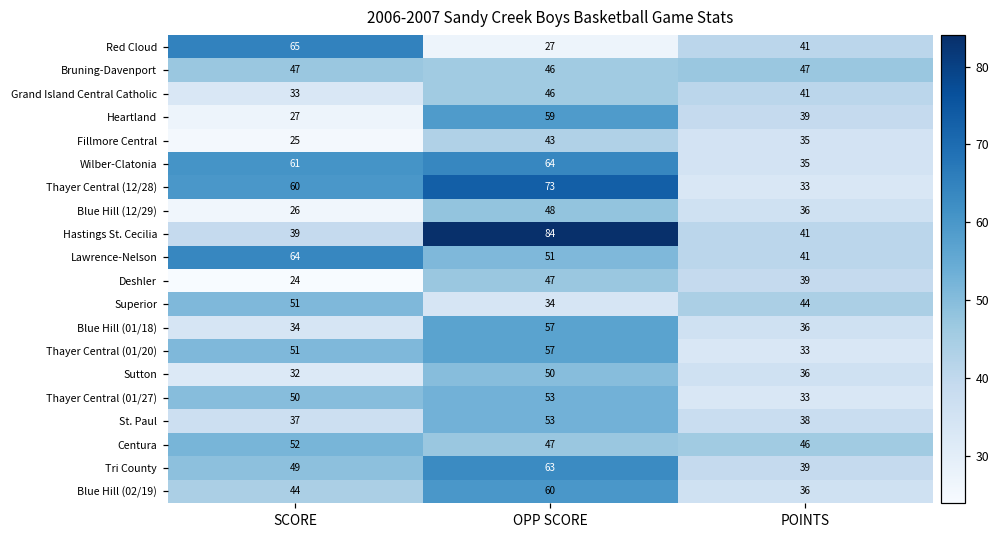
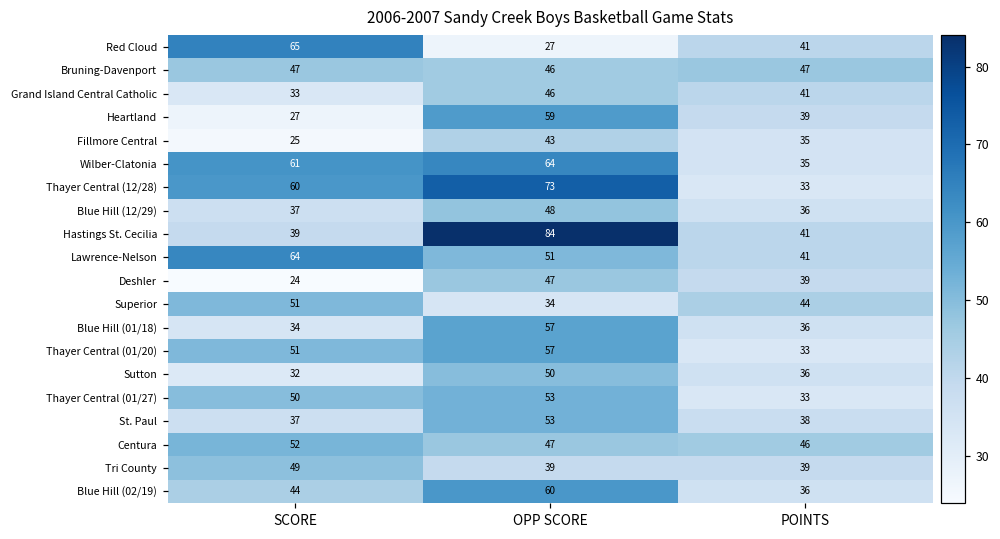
Blue Hill (12/29), SCORE: 26 -> 37
Tri County, OPP SCORE: 63 -> 39
